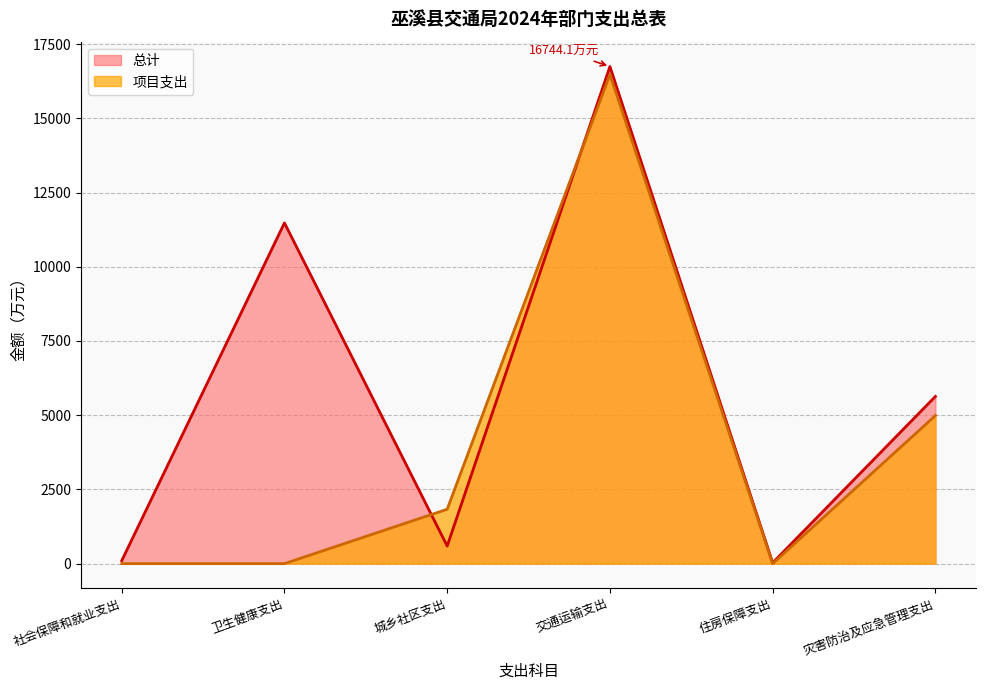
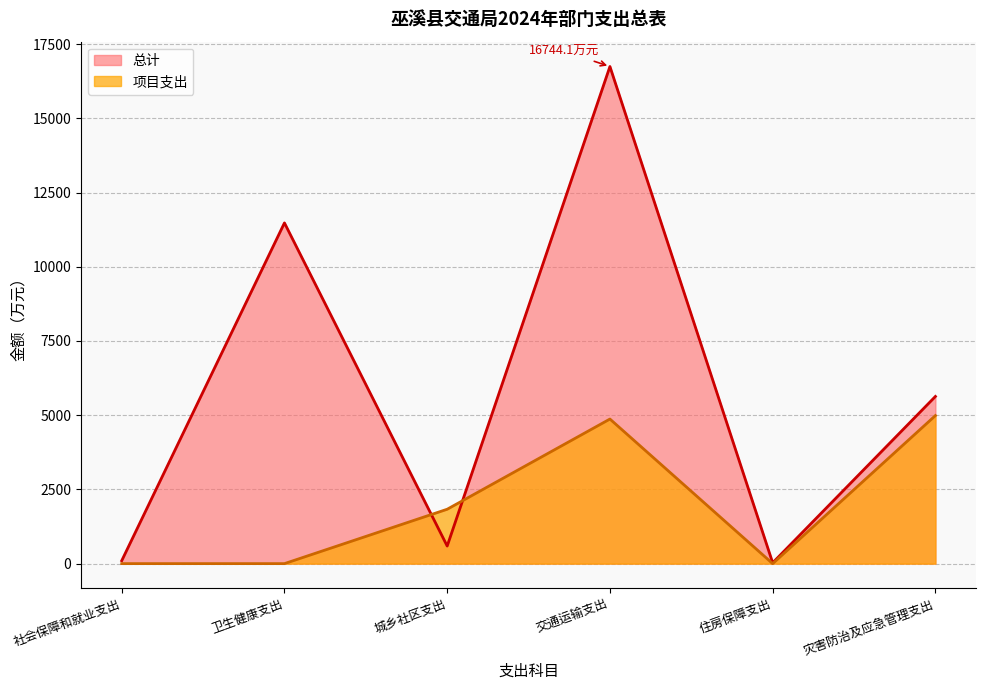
项目支出, 交通运输支出: 16500 -> 4900
